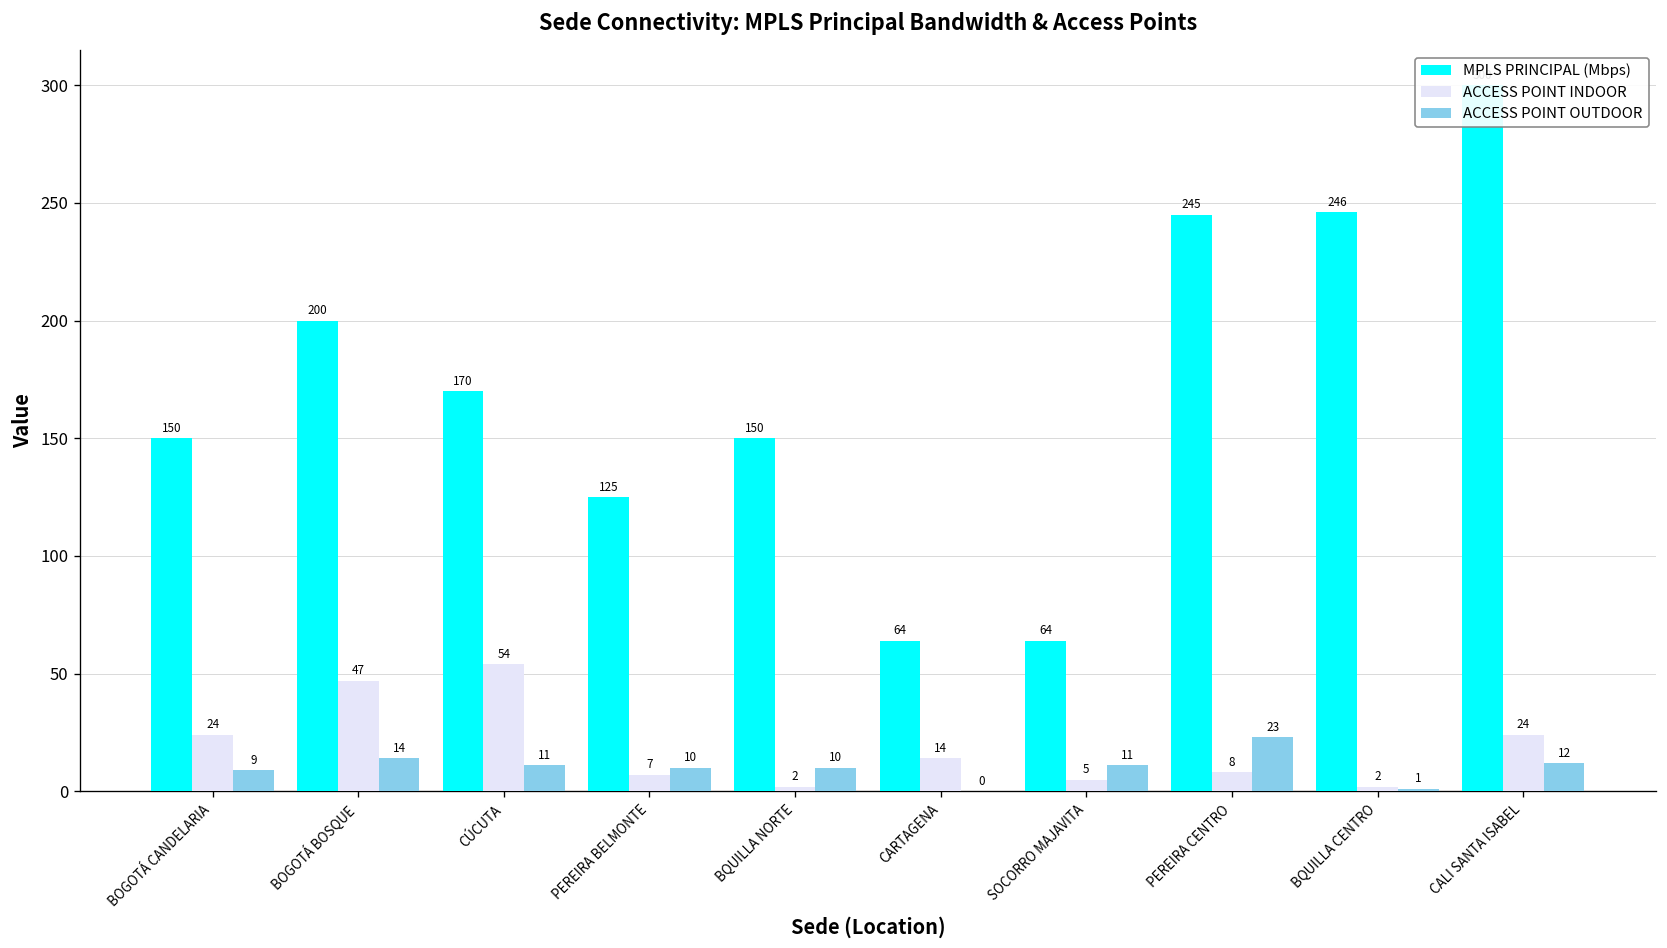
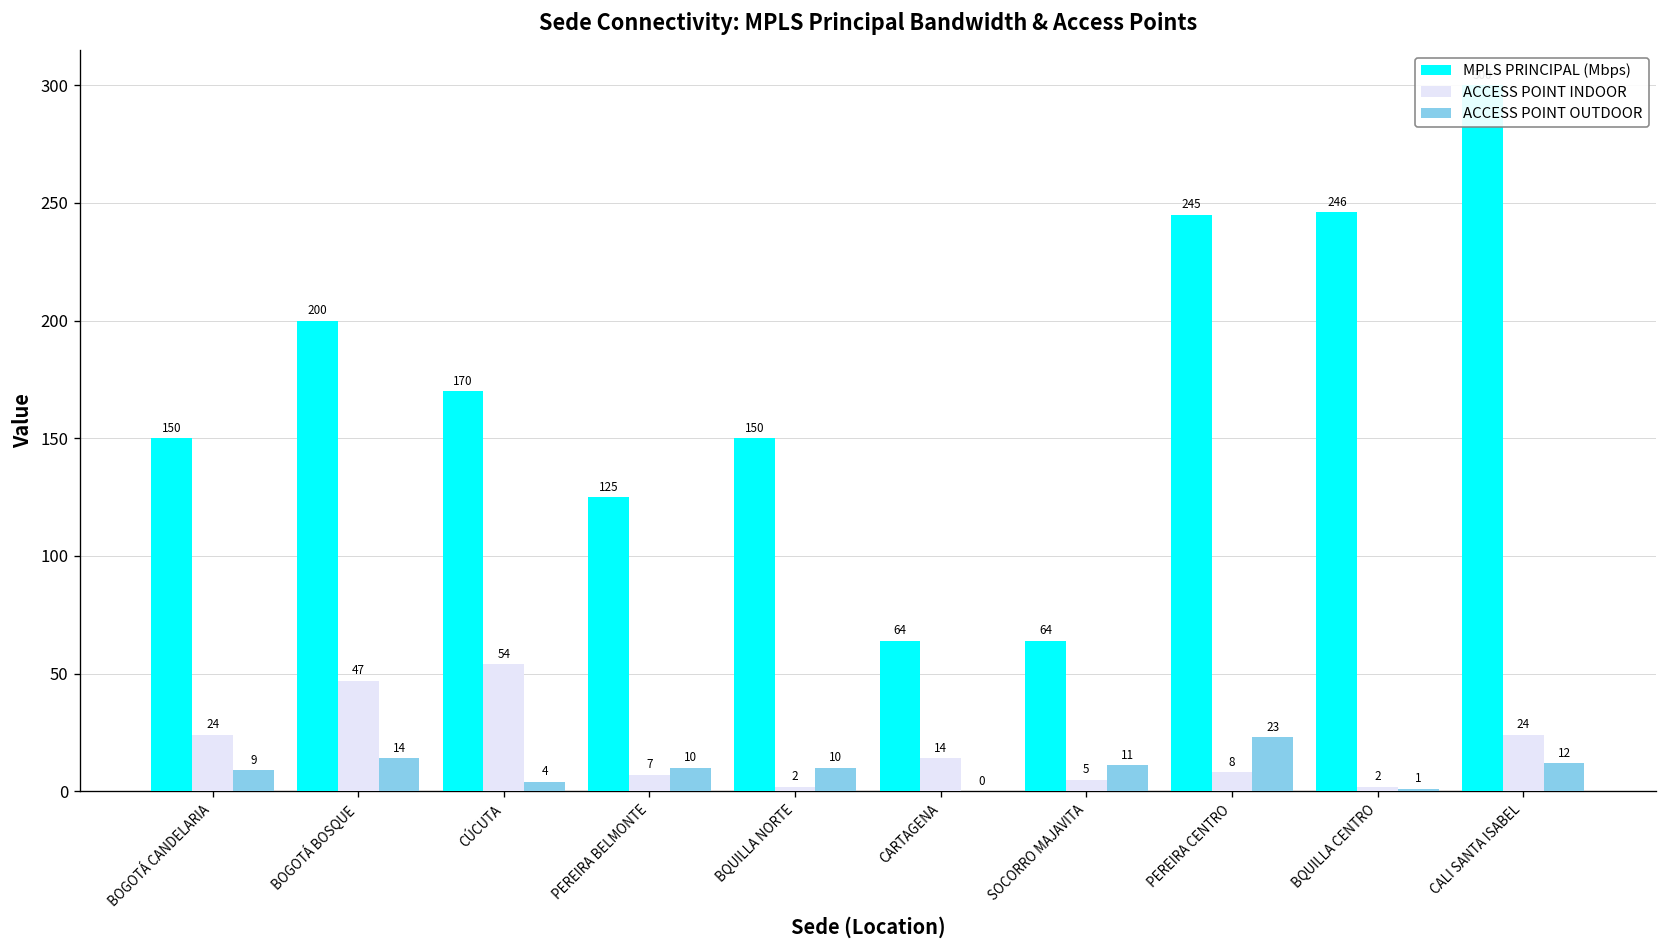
ACCESS POINT OUTDOOR, CÚCUTA: 11 -> 4
